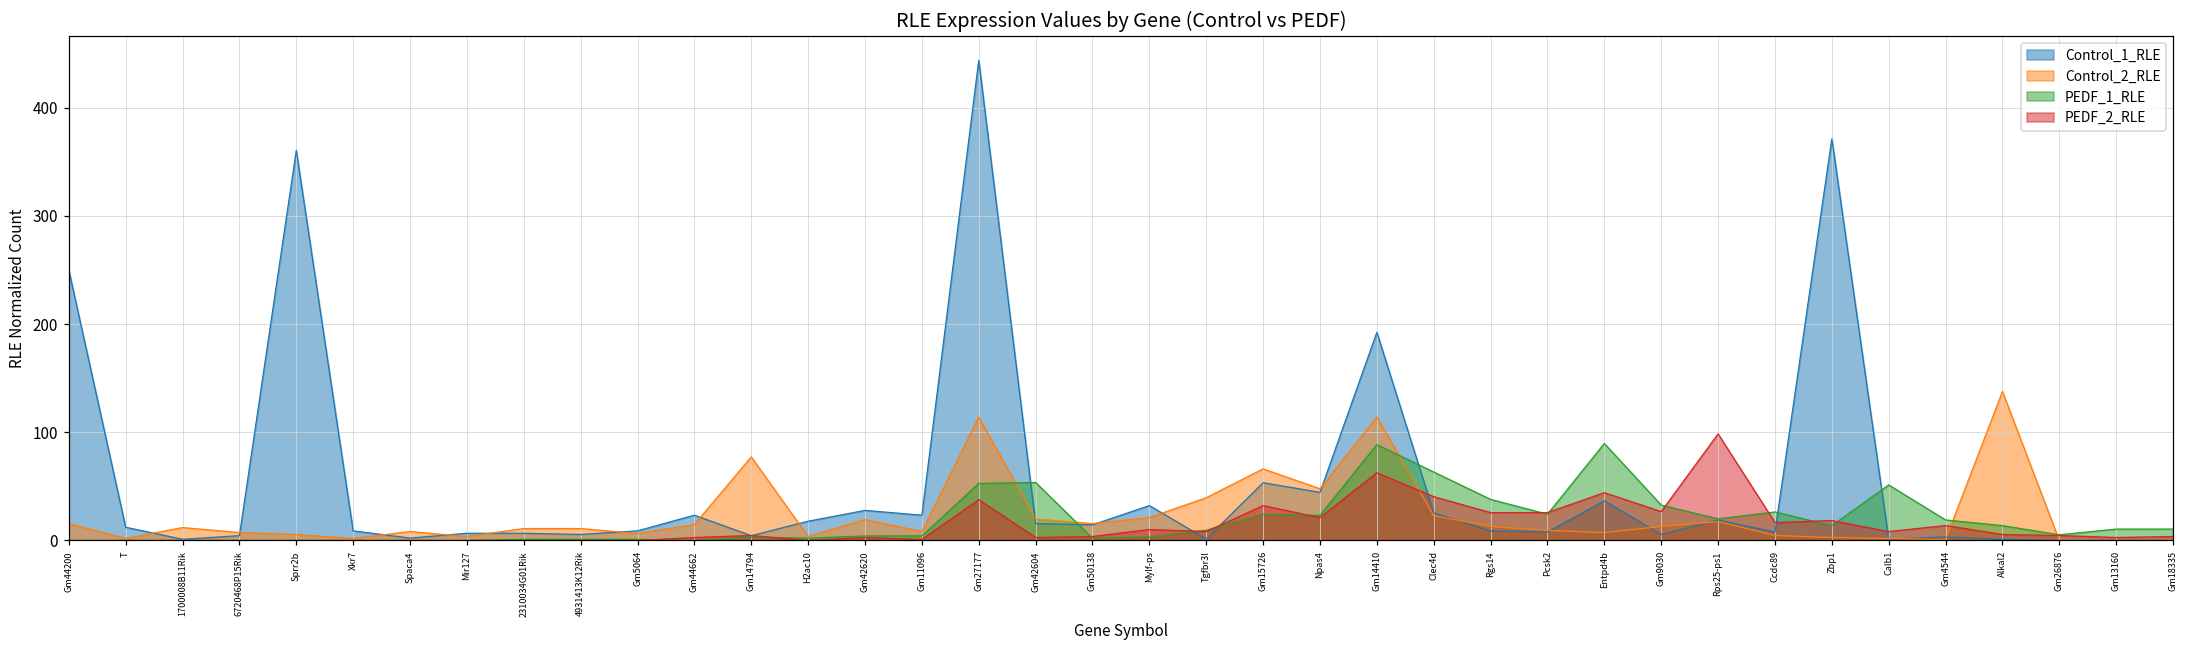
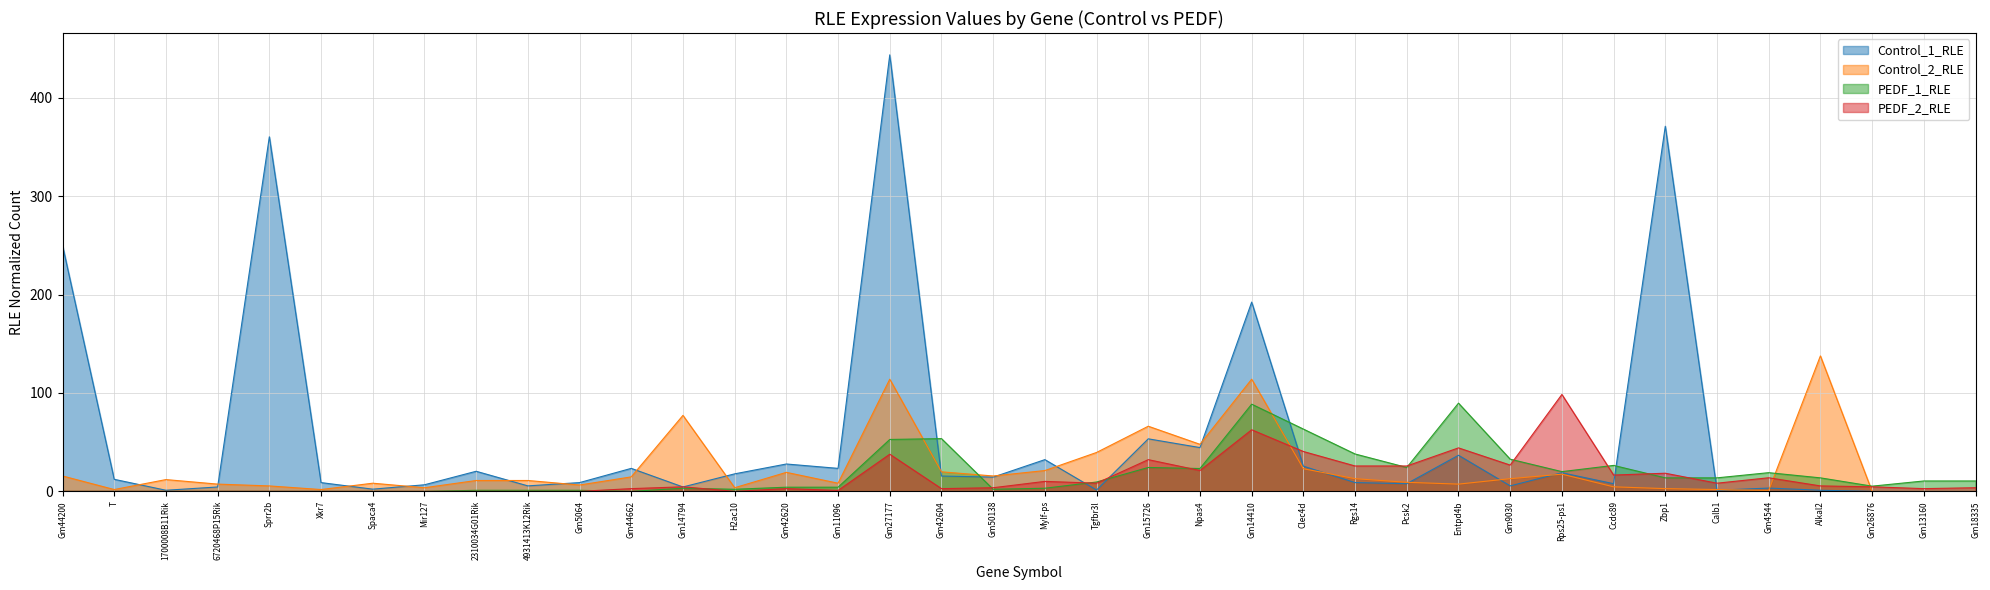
Control_1_RLE, 2310034G01Rik: 10 -> 20
PEDF_1_RLE, Calb1: 50 -> 10
